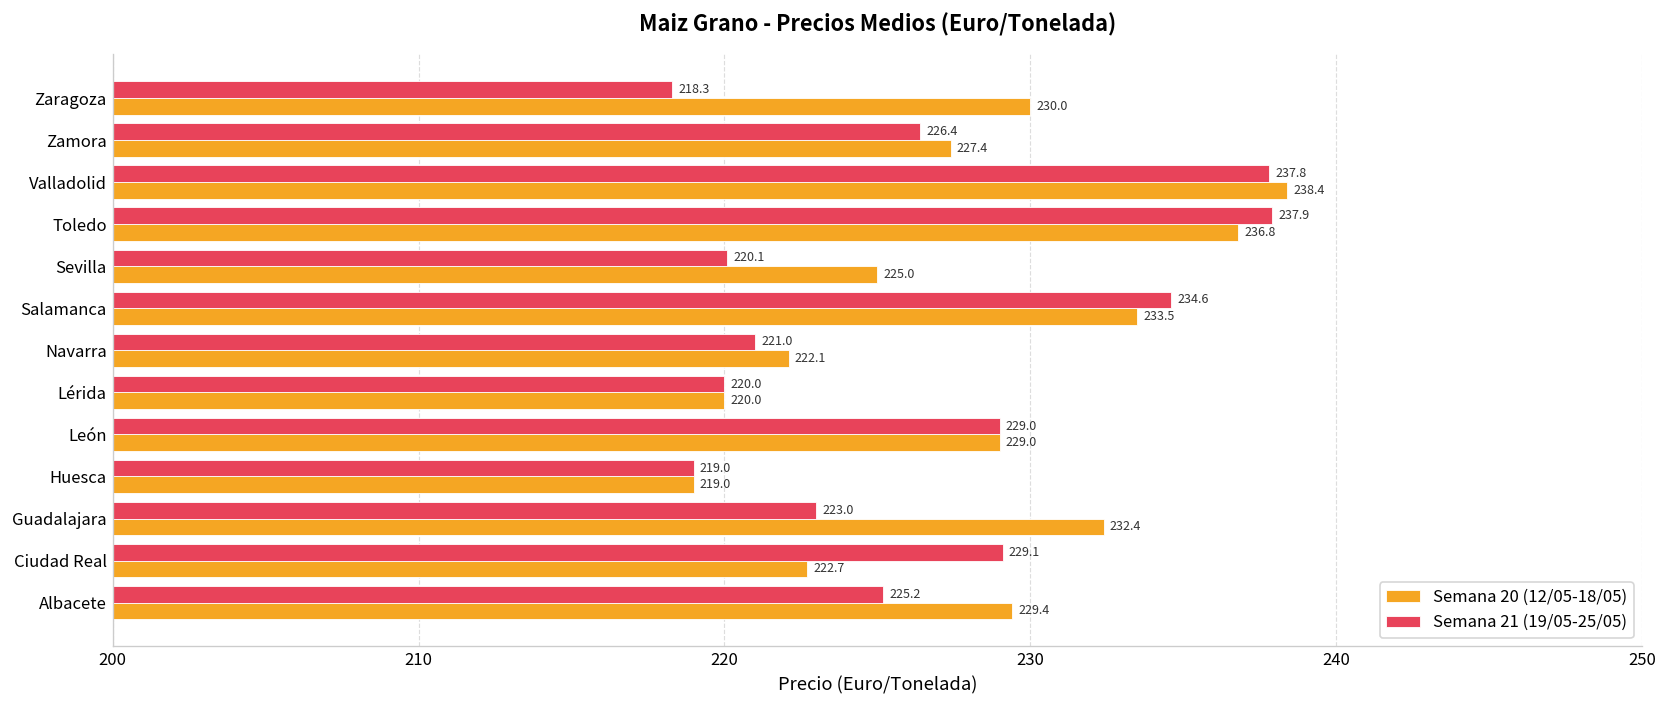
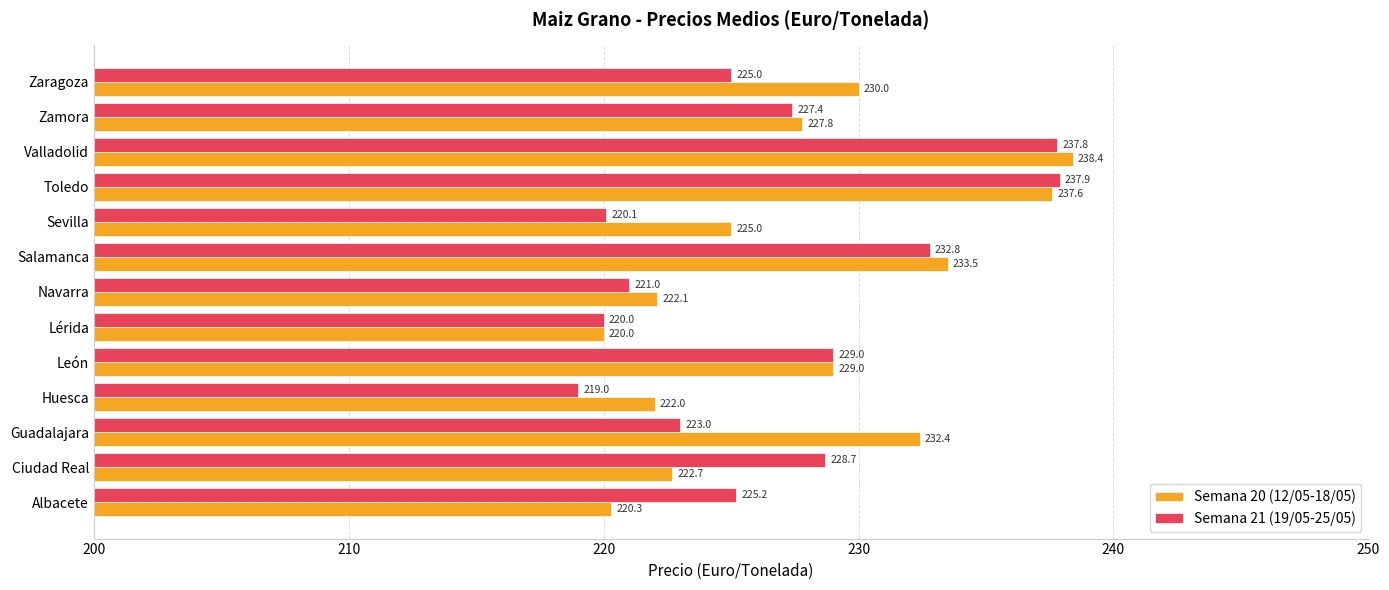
Semana 21 (19/05-25/05), Zaragoza: 218.3 -> 225.0
Semana 21 (19/05-25/05), Zamora: 226.4 -> 227.4
Semana 20 (12/05-18/05), Zamora: 227.4 -> 227.8
Semana 20 (12/05-18/05), Toledo: 236.8 -> 237.6
Semana 21 (19/05-25/05), Salamanca: 234.6 -> 232.8
Semana 20 (12/05-18/05), Huesca: 219.0 -> 222.0
Semana 21 (19/05-25/05), Ciudad Real: 229.1 -> 228.7
Semana 20 (12/05-18/05), Albacete: 229.4 -> 220.3
